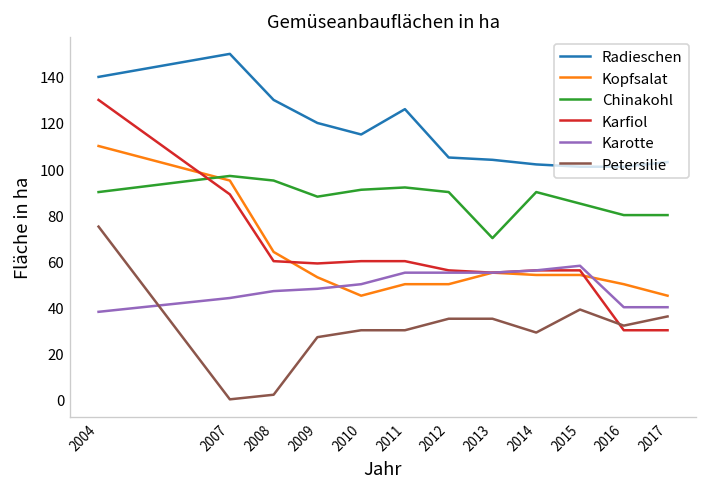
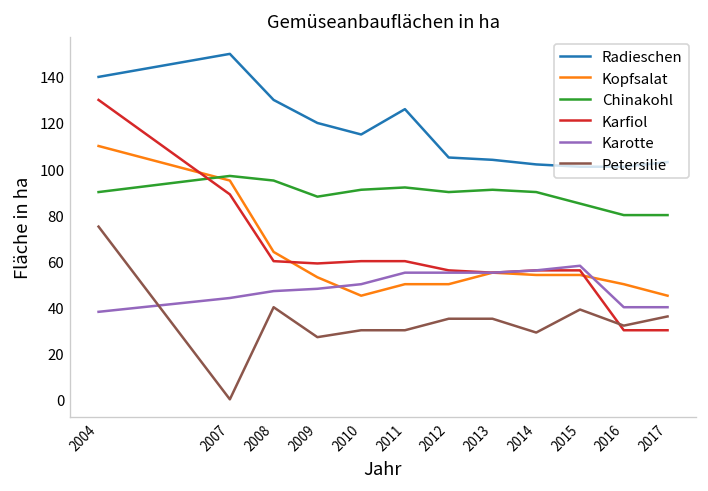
Petersilie, 2008: 2 -> 40
Chinakohl, 2013: 70 -> 91
